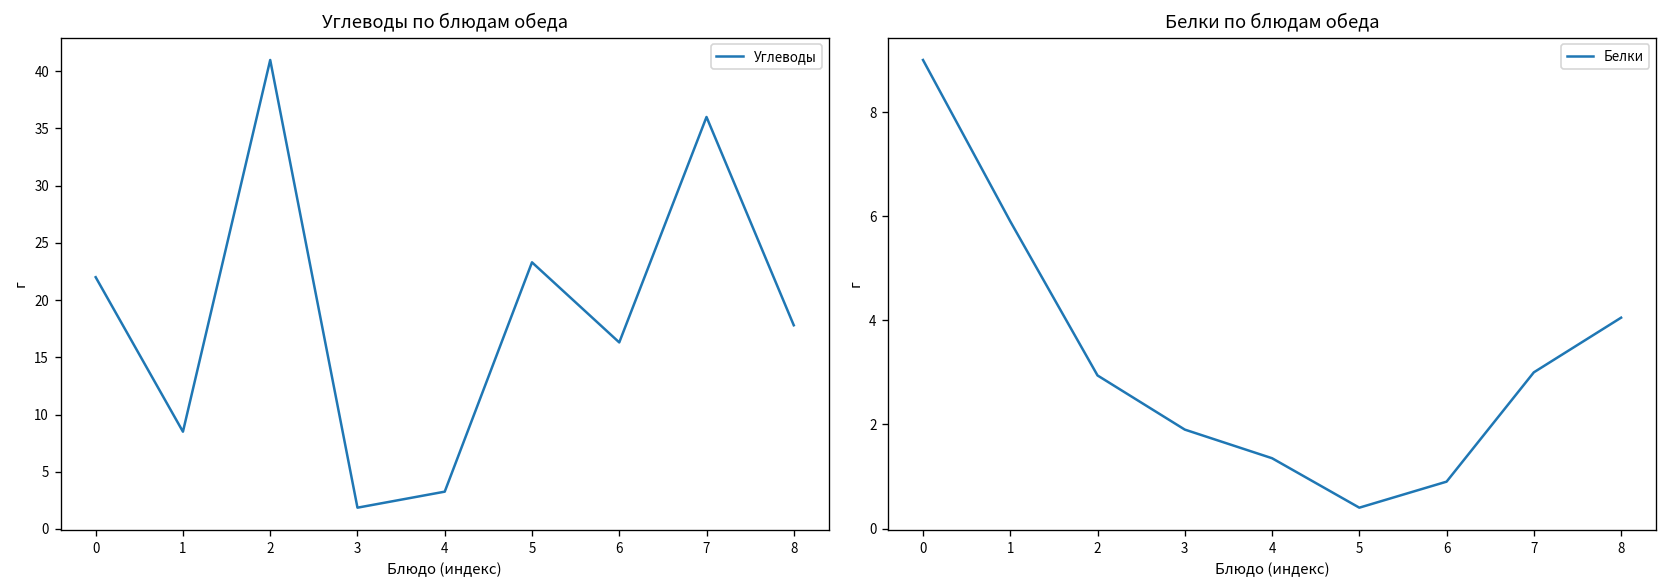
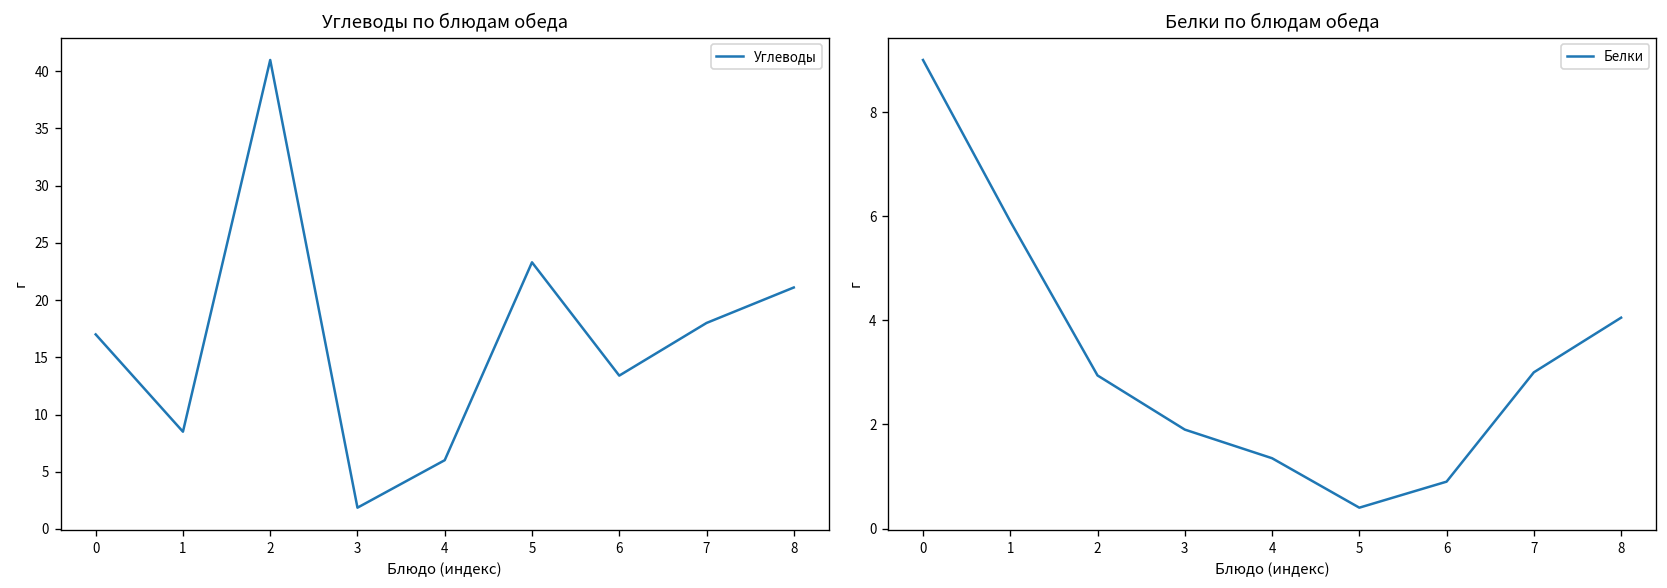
Углеводы по блюдам обеда, 0: 22 -> 17
Углеводы по блюдам обеда, 4: 3 -> 6
Углеводы по блюдам обеда, 6: 16 -> 13
Углеводы по блюдам обеда, 7: 36 -> 18
Углеводы по блюдам обеда, 8: 18 -> 21
